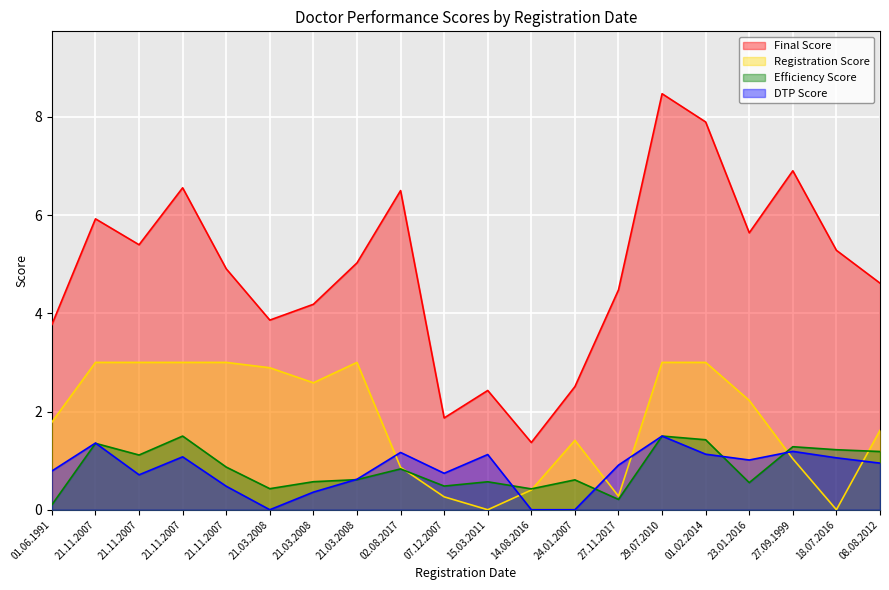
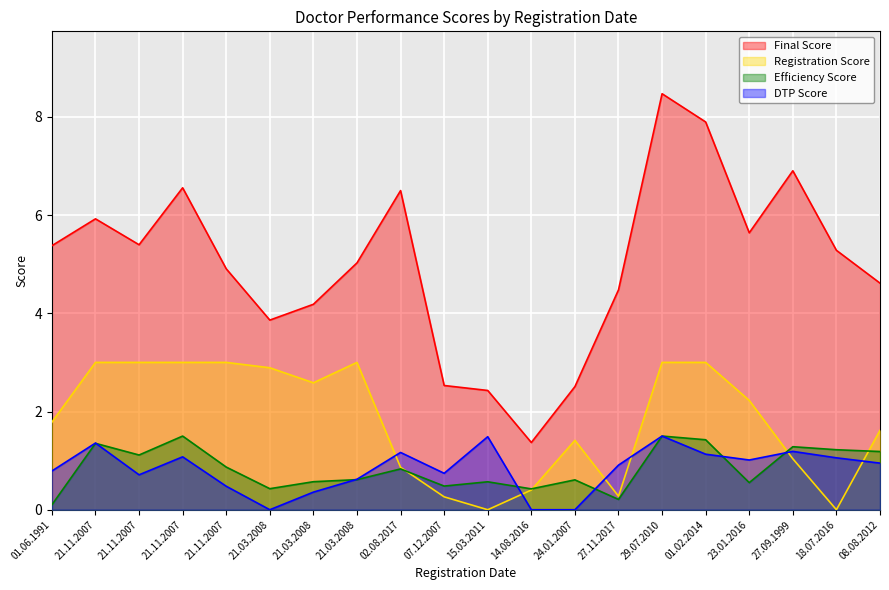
Final Score, 01.06.1991: 3.8 -> 5.4
Final Score, 07.12.2007: 1.9 -> 2.5
DTP Score, 15.03.2011: 1.1 -> 1.5
